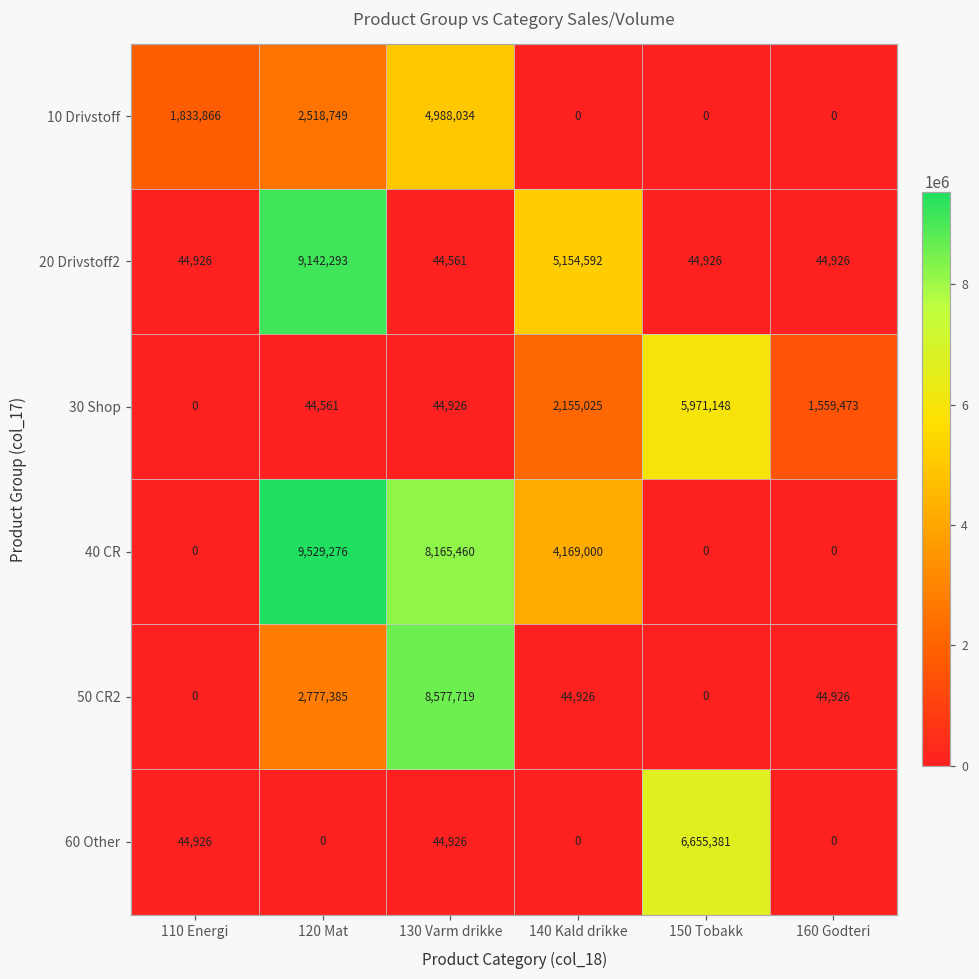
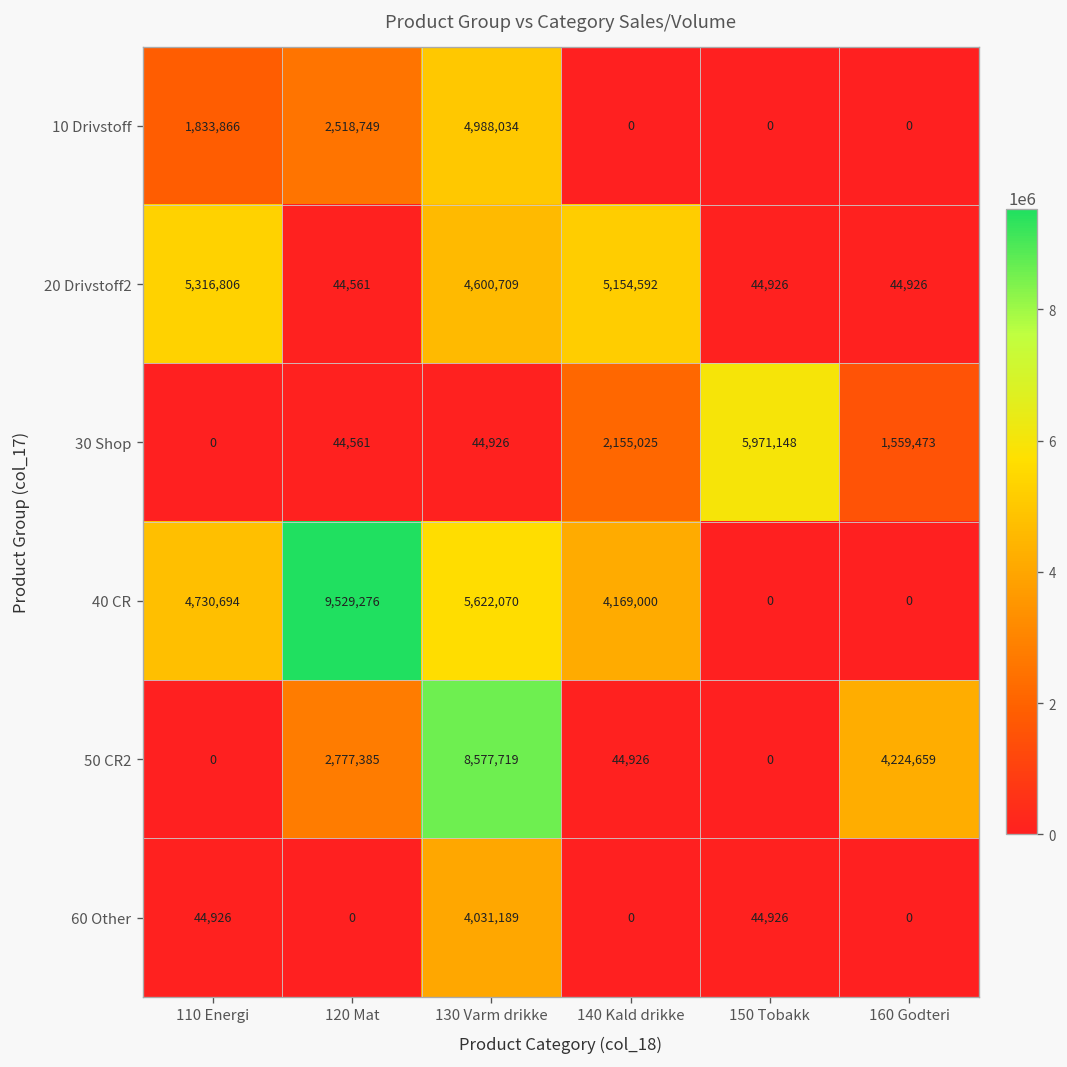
20 Drivstoff2, 110 Energi: 44,926 -> 5,316,806
20 Drivstoff2, 120 Mat: 9,142,293 -> 44,561
20 Drivstoff2, 130 Varm drikke: 44,561 -> 4,600,709
40 CR, 110 Energi: 0 -> 4,730,694
40 CR, 130 Varm drikke: 8,165,460 -> 5,622,070
50 CR2, 160 Godteri: 44,926 -> 4,224,659
60 Other, 130 Varm drikke: 44,926 -> 4,031,189
60 Other, 150 Tobakk: 6,655,381 -> 44,926
